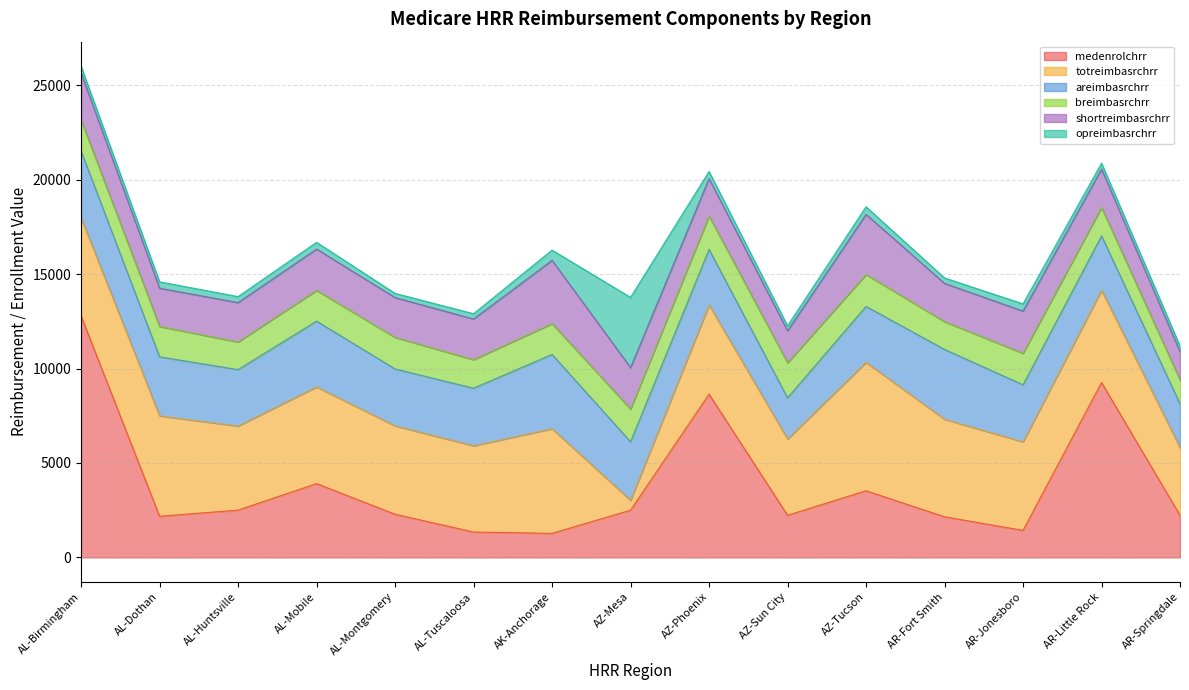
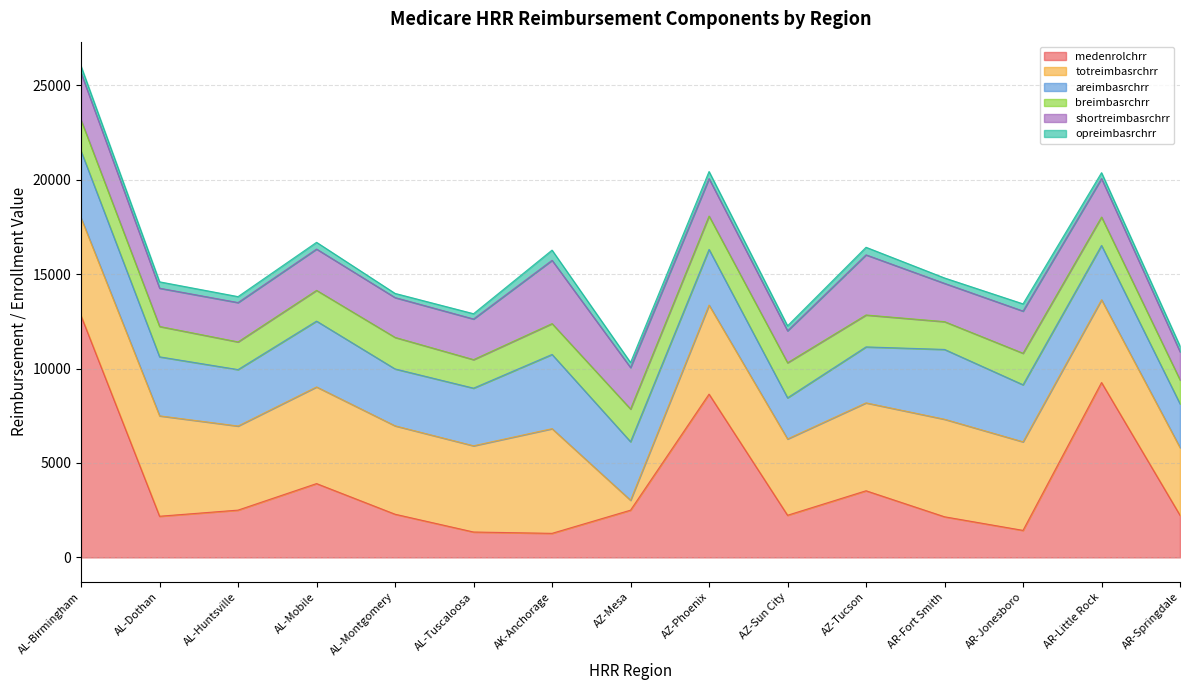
opreimbasrchrr, AZ-Mesa: 3700 -> 300
totreimbasrchrr, AZ-Tucson: 6800 -> 4700
totreimbasrchrr, AR-Little Rock: 4900 -> 4400
